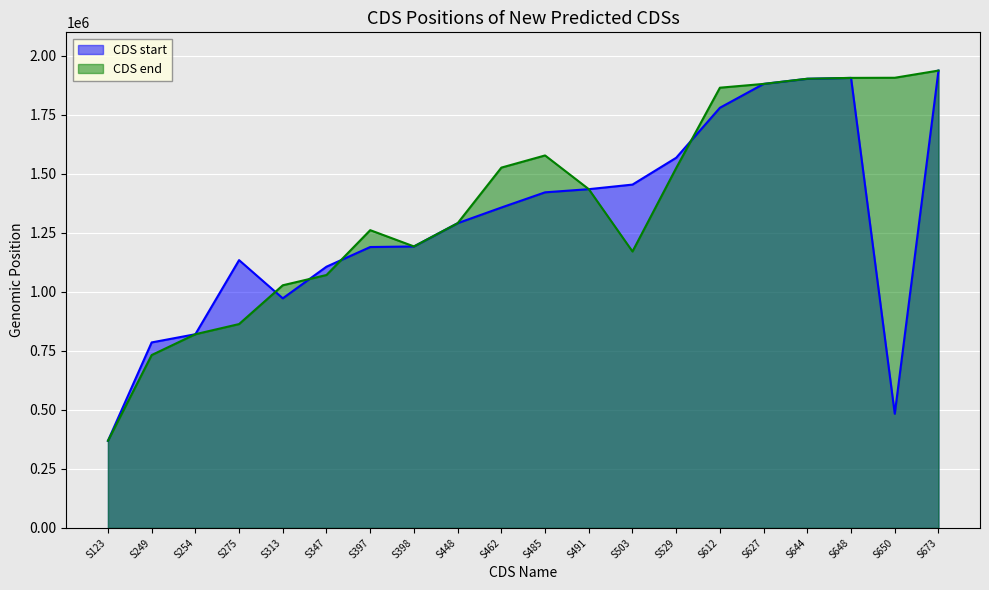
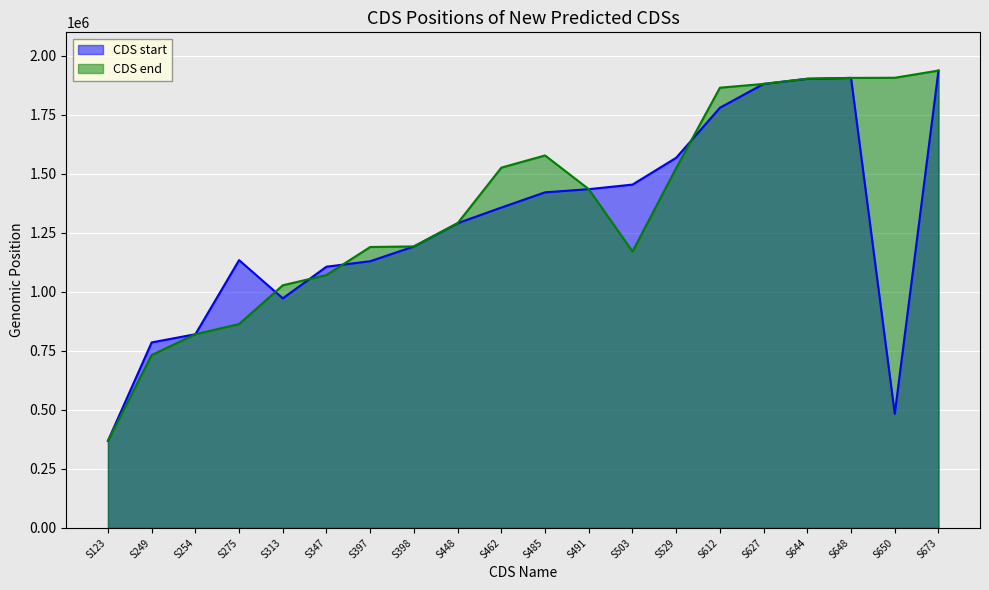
CDS start, S397: 1190000 -> 1130000
CDS end, S397: 1260000 -> 1190000
